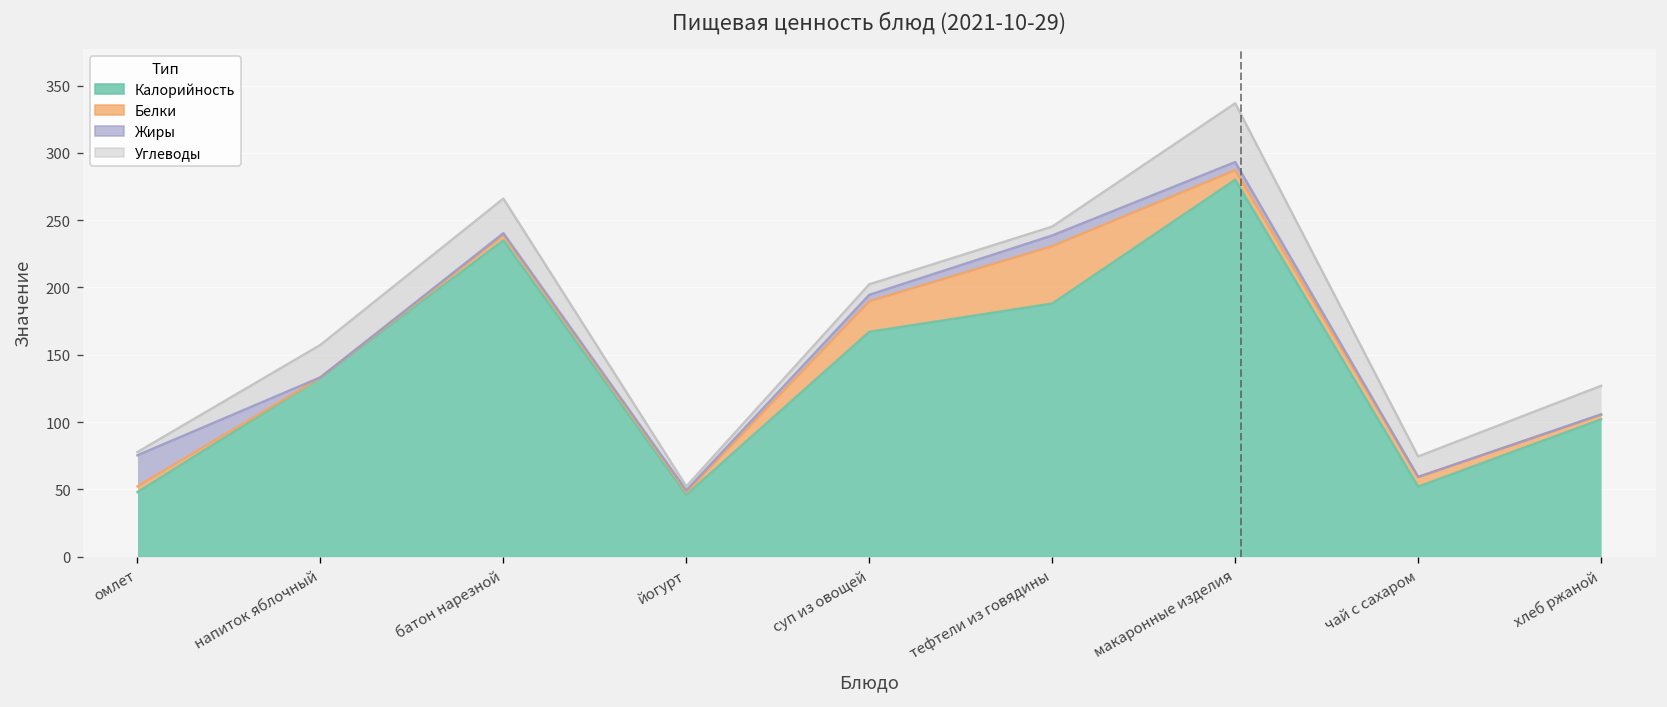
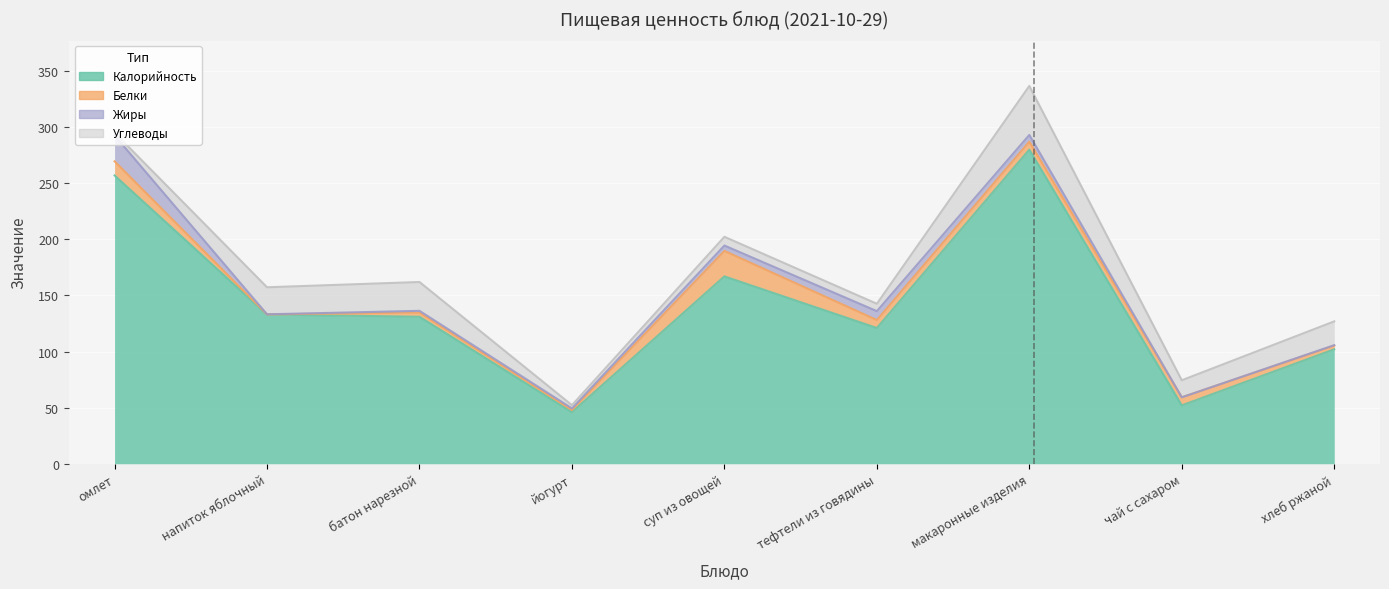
Калорийность, омлет: 48 -> 257
Белки, омлет: 4 -> 13
Калорийность, батон нарезной: 235 -> 131
Калорийность, тефтели из говядины: 188 -> 121
Белки, тефтели из говядины: 43 -> 7
